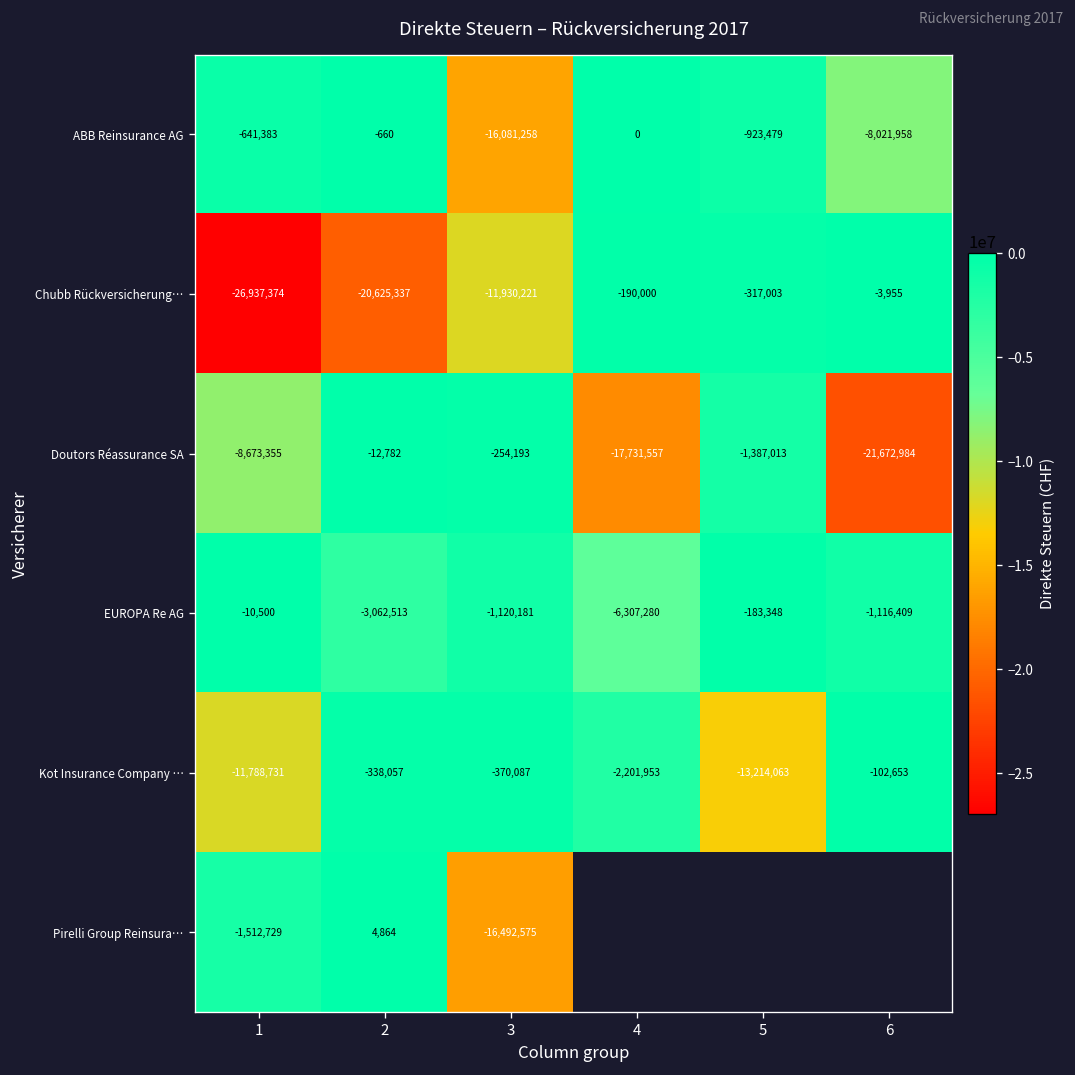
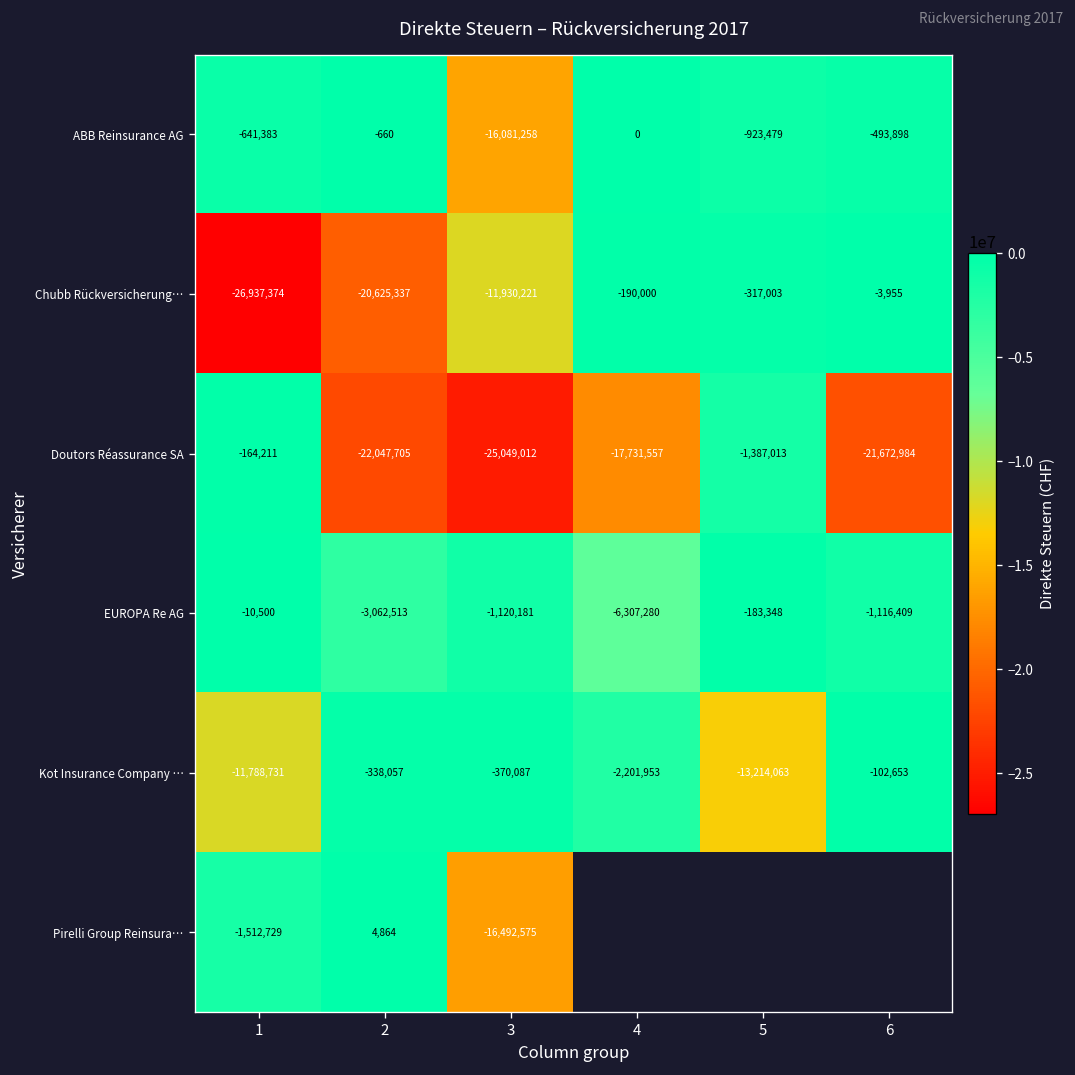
ABB Reinsurance AG, 6: -8,021,958 -> -493,898
Doutors Réassurance SA, 1: -8,673,355 -> -164,211
Doutors Réassurance SA, 2: -12,782 -> -22,047,705
Doutors Réassurance SA, 3: -254,193 -> -25,049,012
